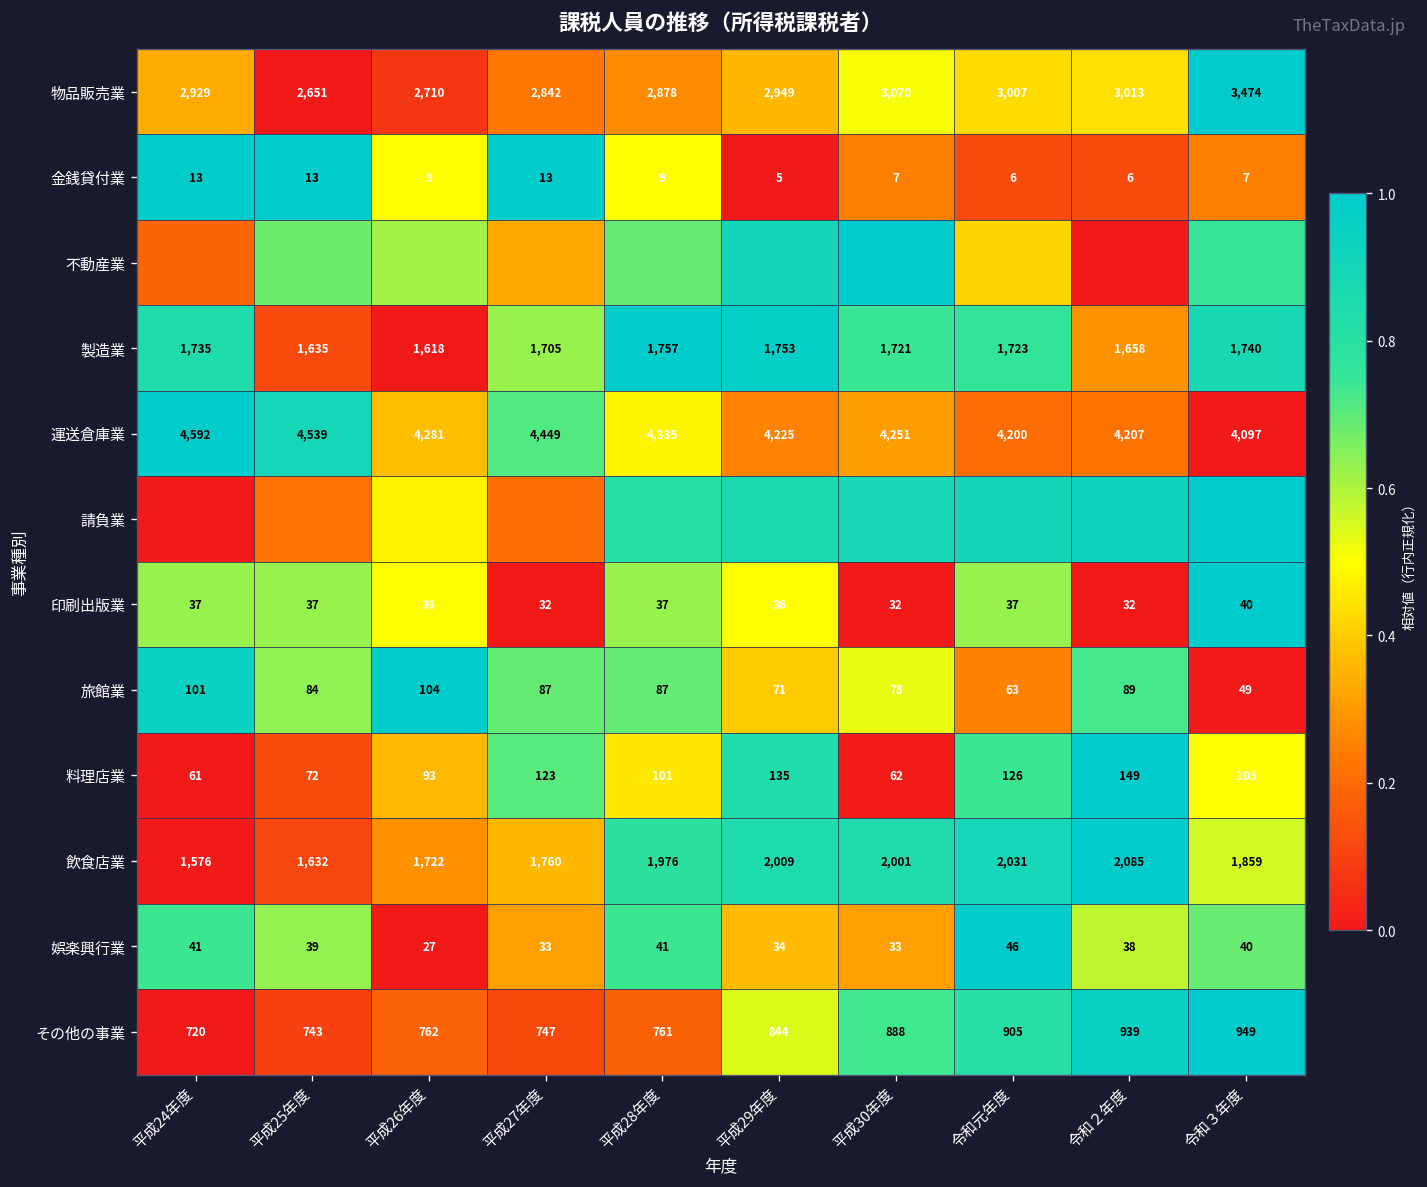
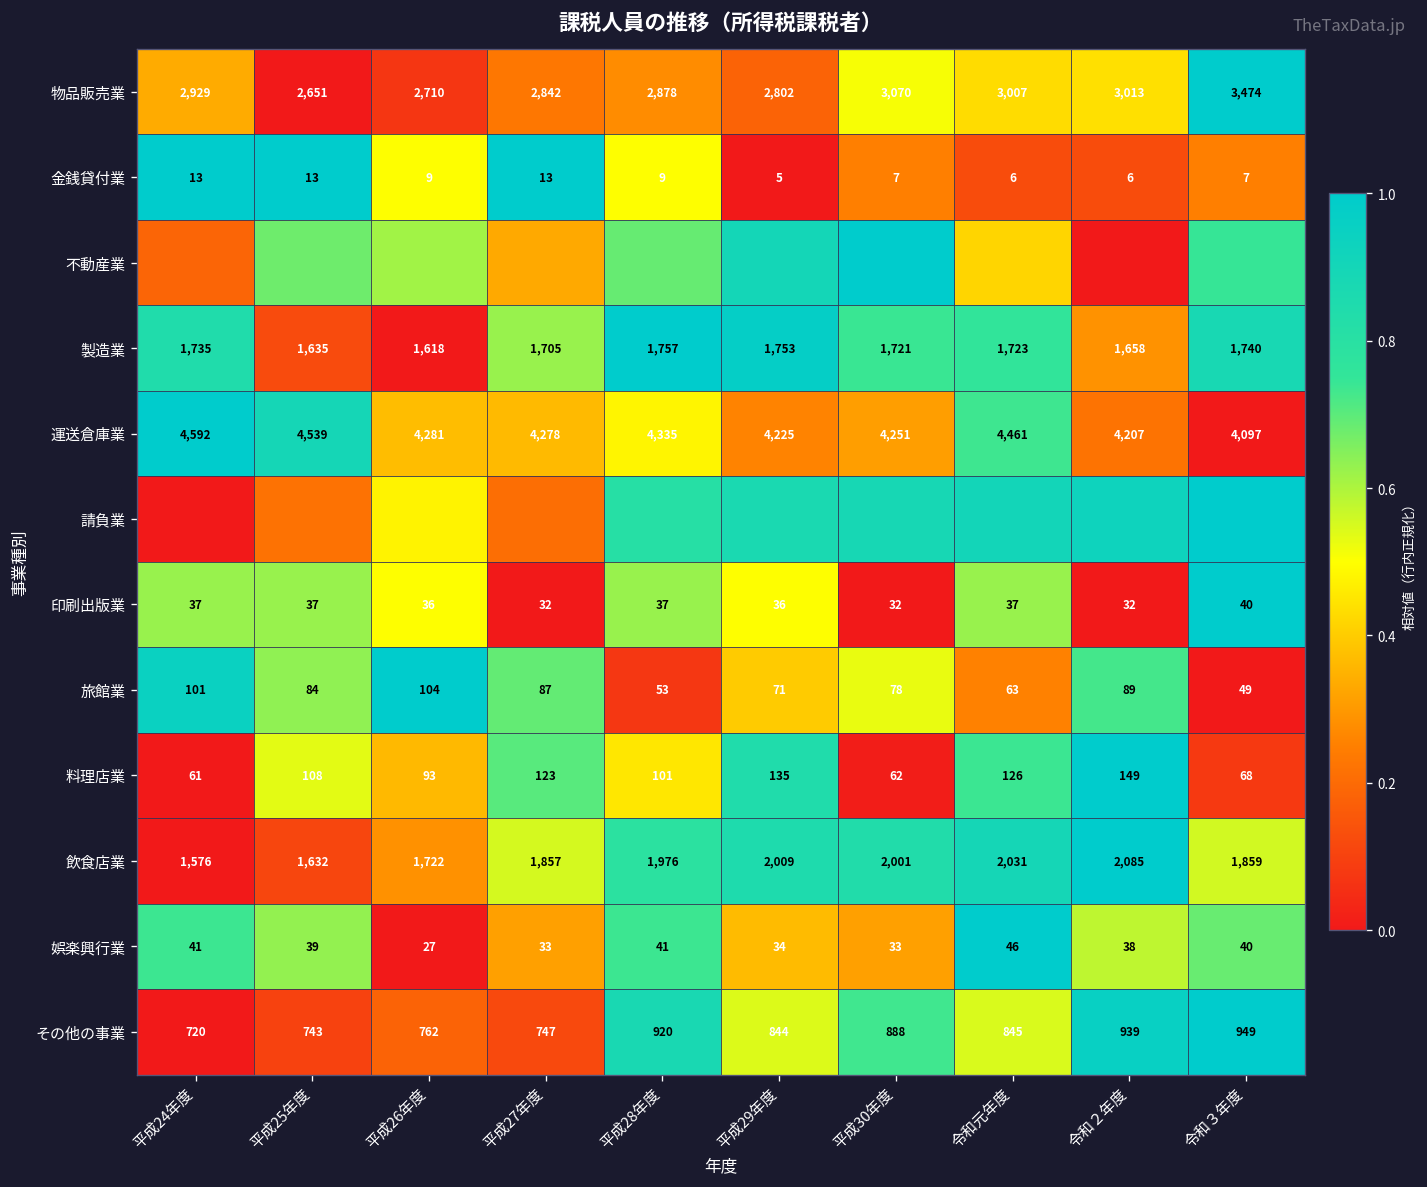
物品販売業, 平成29年度: 2,949 -> 2,802
運送倉庫業, 平成27年度: 4,449 -> 4,278
運送倉庫業, 令和元年度: 4,200 -> 4,461
旅館業, 平成28年度: 87 -> 53
料理店業, 平成25年度: 72 -> 108
料理店業, 令和３年度: 105 -> 68
飲食店業, 平成27年度: 1,760 -> 1,857
その他の事業, 平成28年度: 761 -> 920
その他の事業, 令和元年度: 905 -> 845
